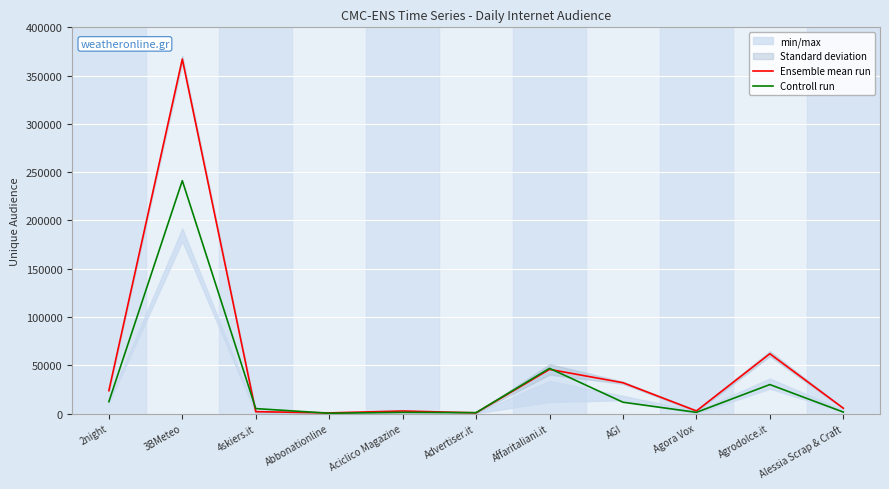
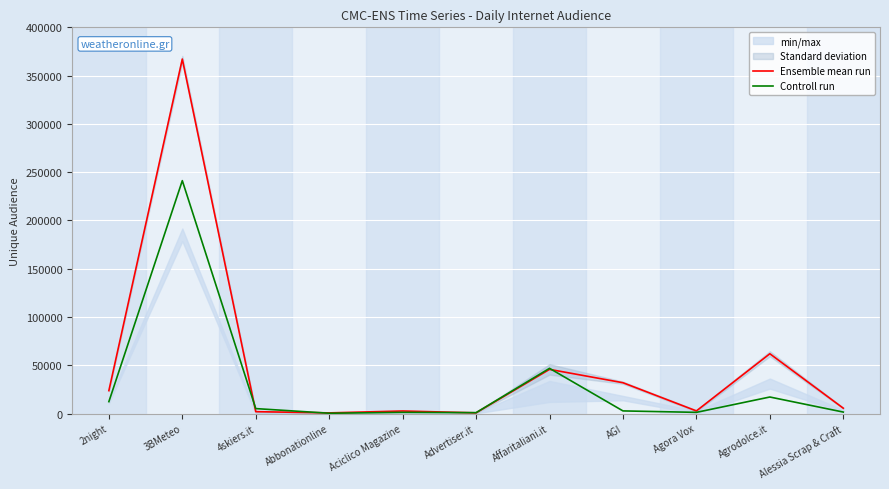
Controll run, AGI: 10000 -> 0
Controll run, Agrodolce.it: 30000 -> 20000
